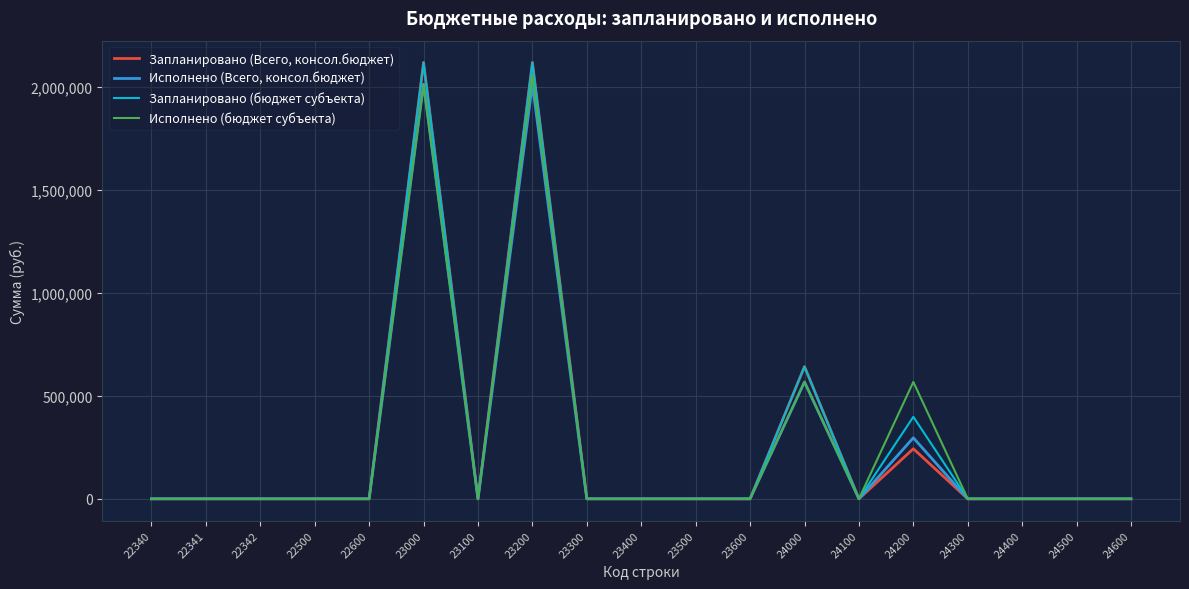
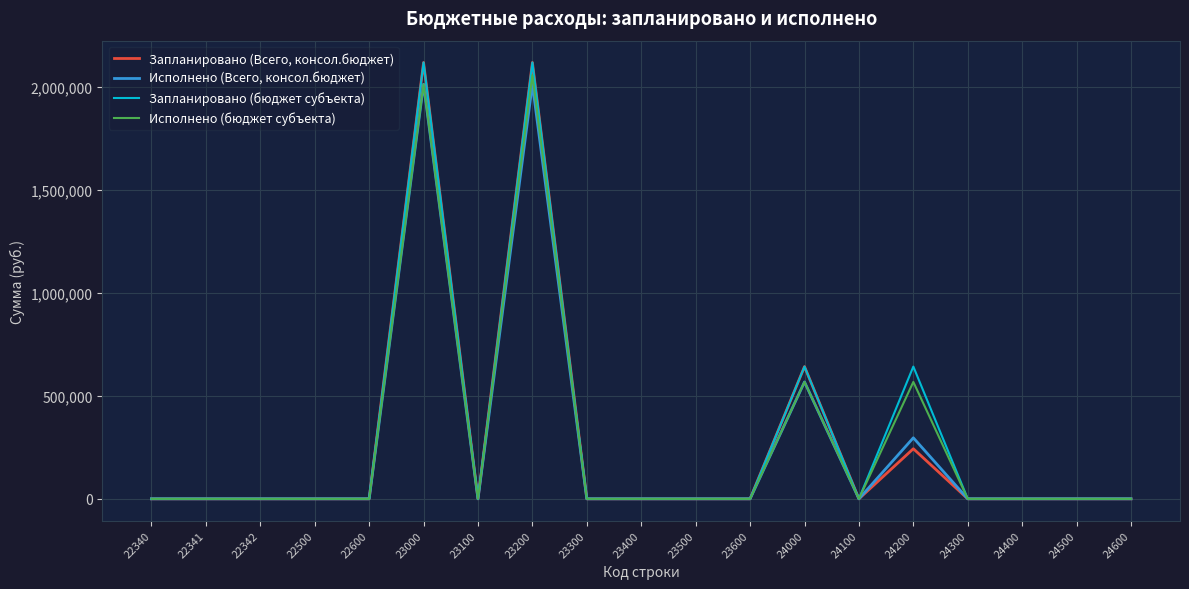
Запланировано (бюджет субъекта), 24200: 400,000 -> 640,000
